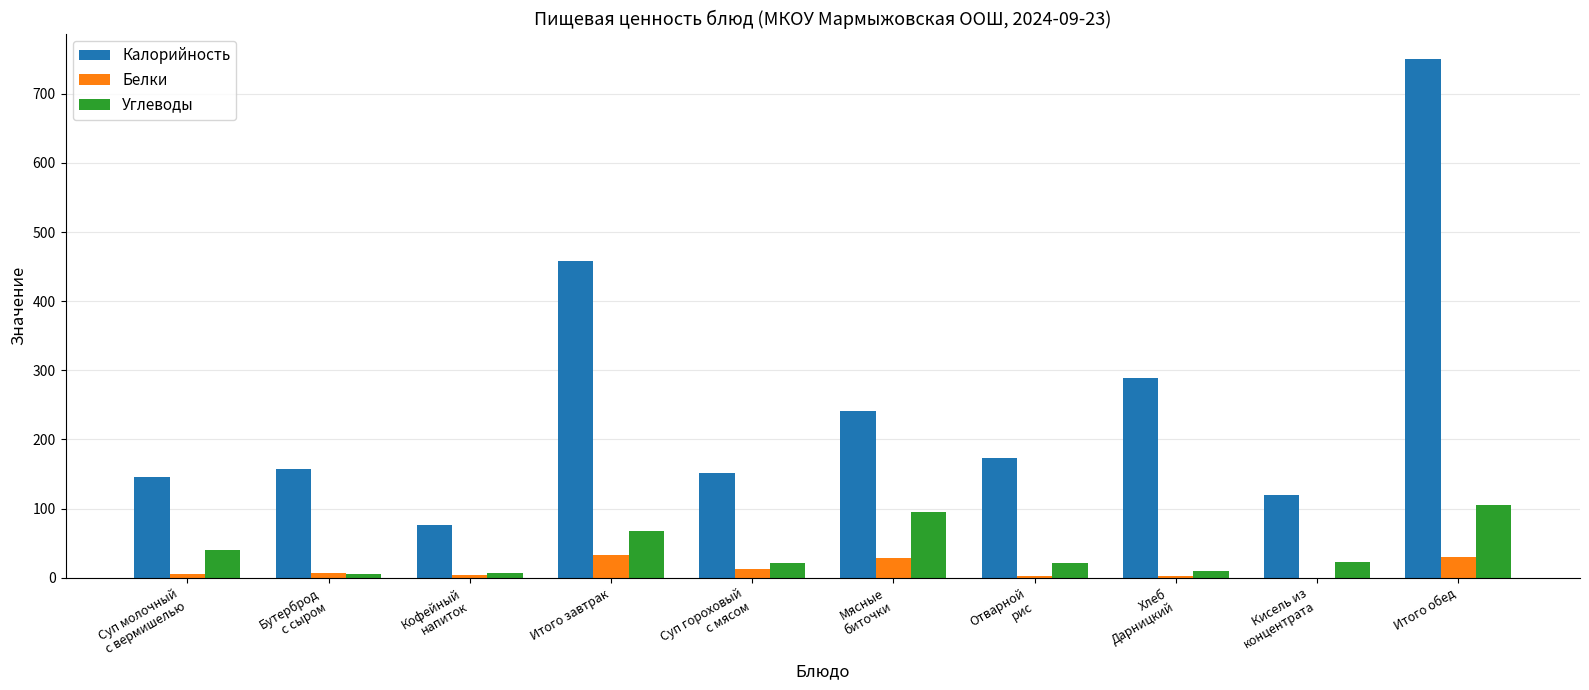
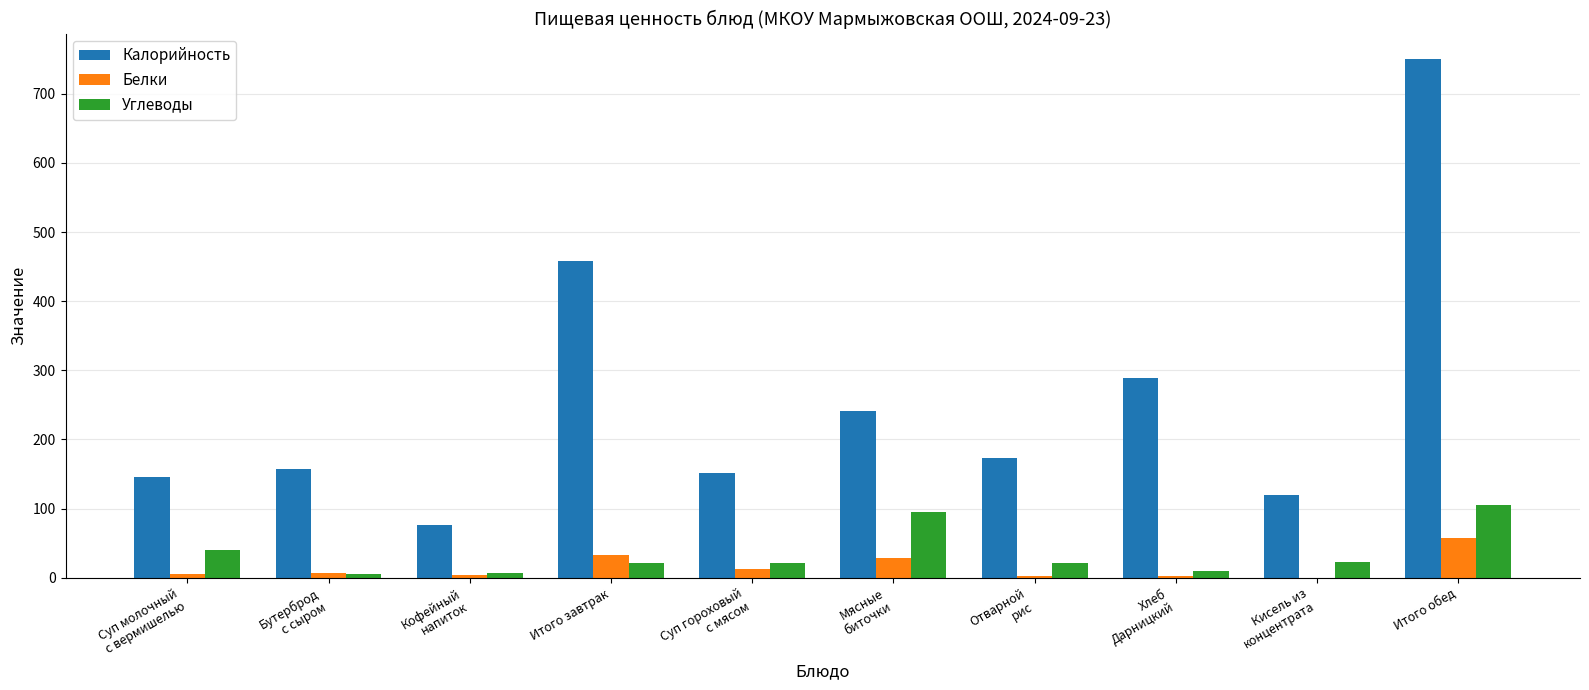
Углеводы, Итого завтрак: 70 -> 20
Белки, Итого обед: 30 -> 60
